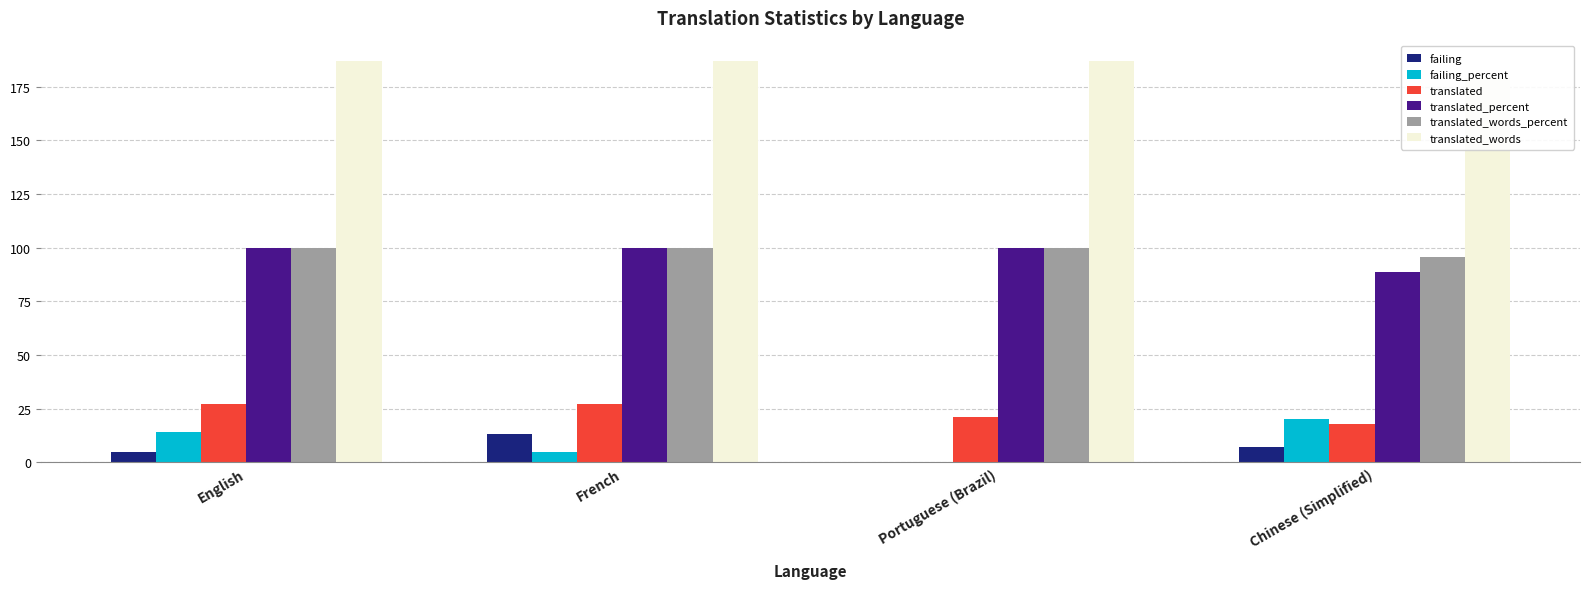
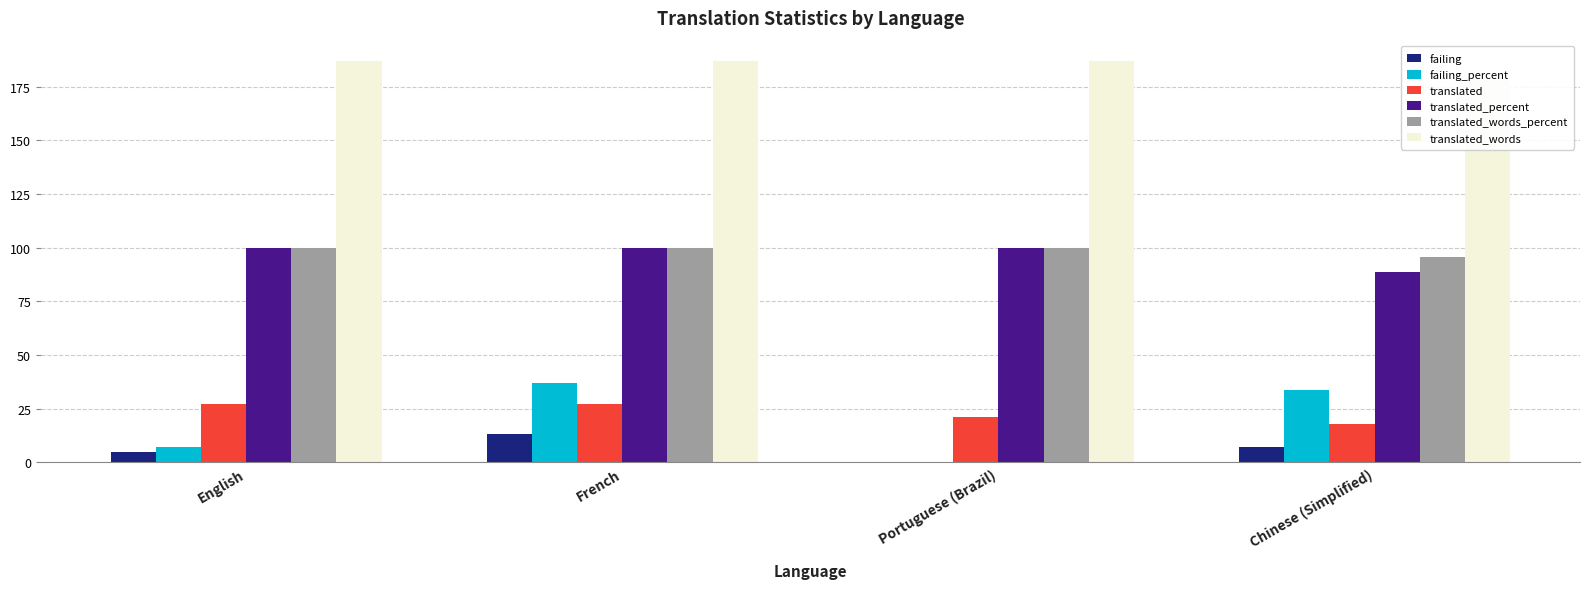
failing_percent, English: 14 -> 7
failing_percent, French: 5 -> 37
failing_percent, Chinese (Simplified): 20 -> 34
